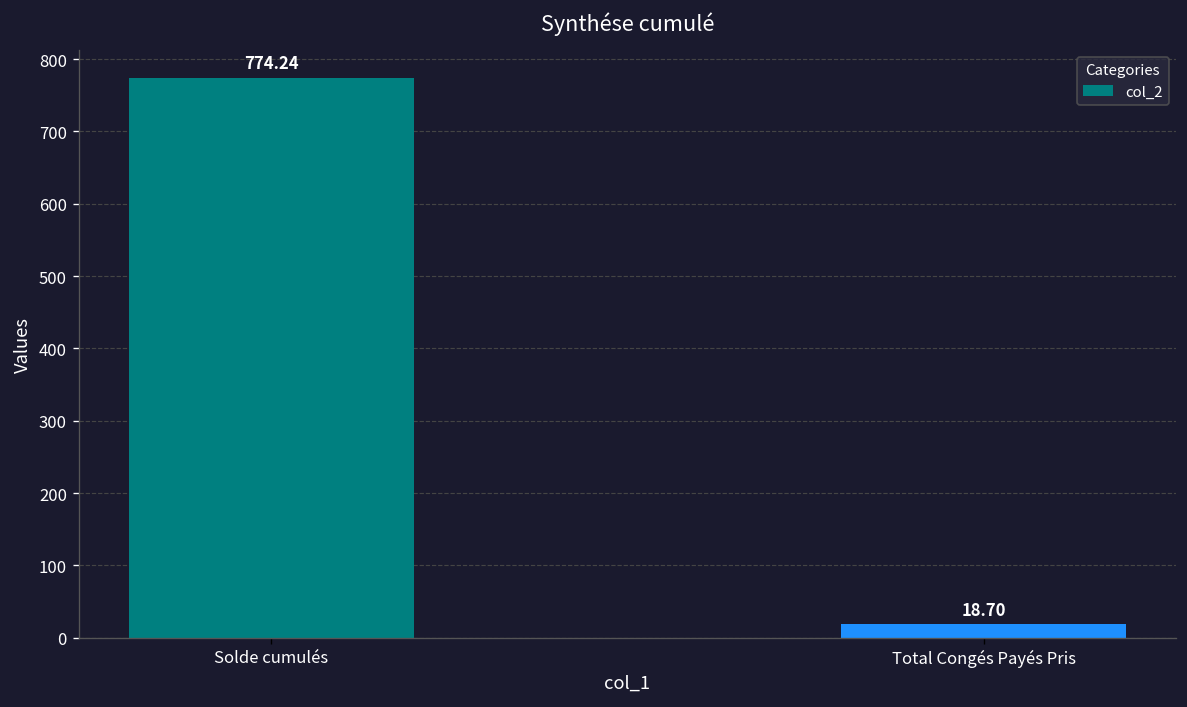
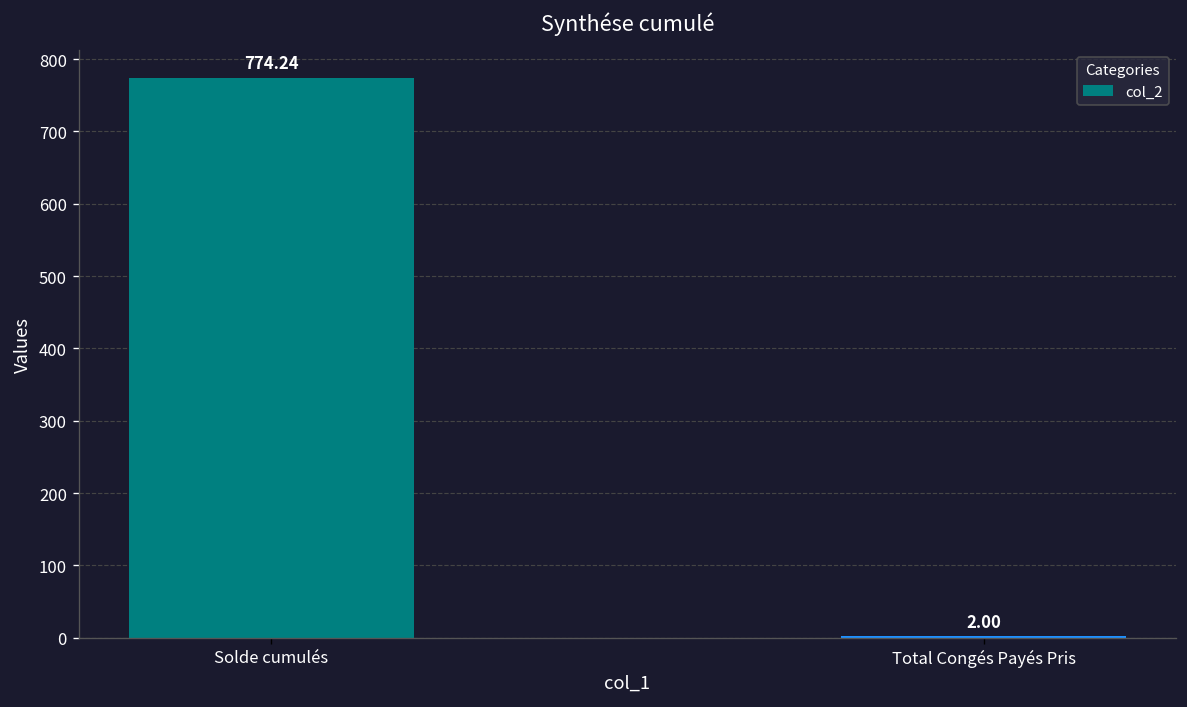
Total Congés Payés Pris: 18.70 -> 2.00
